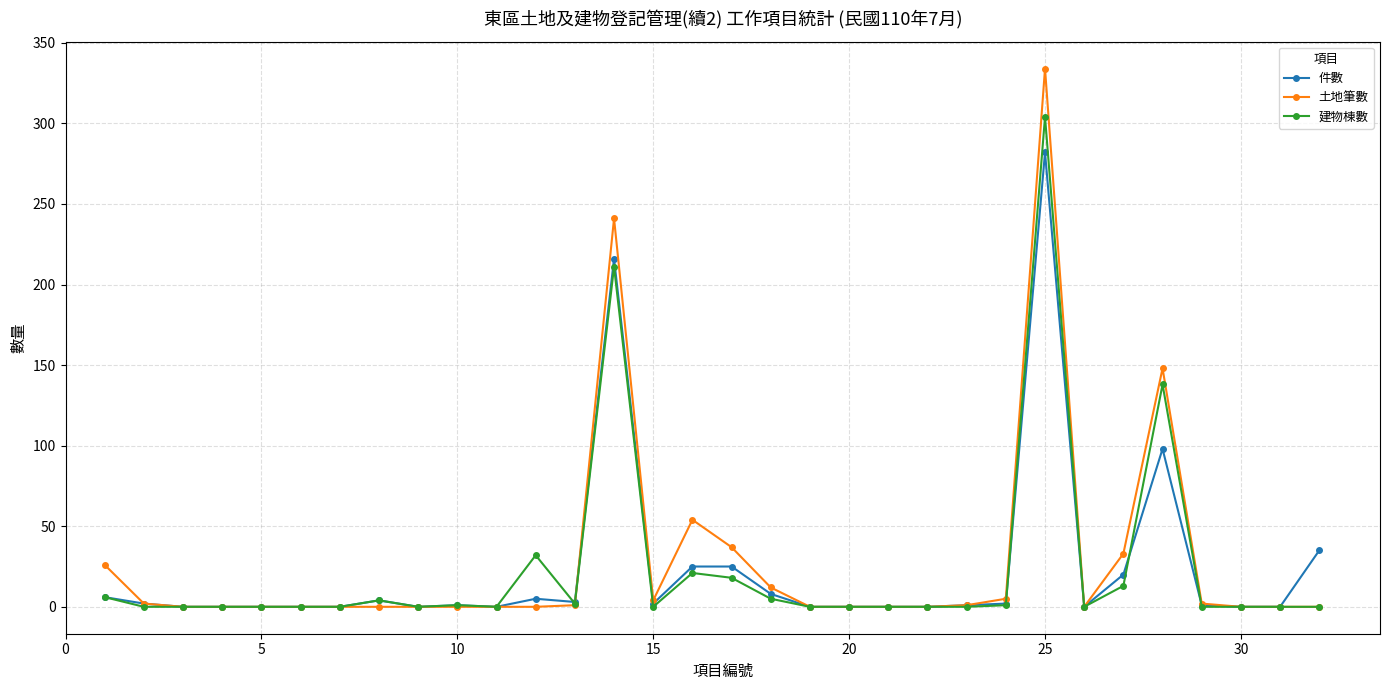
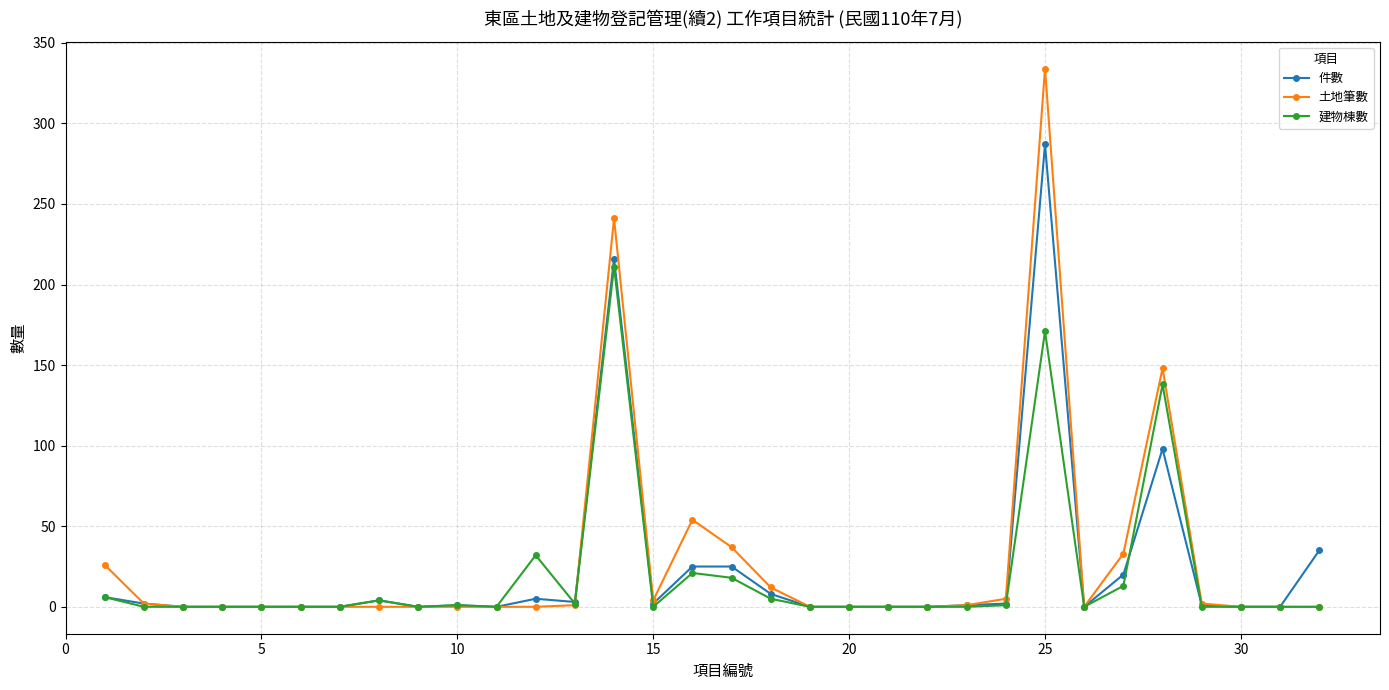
件數, 25: 282 -> 287
建物棟數, 25: 304 -> 171
